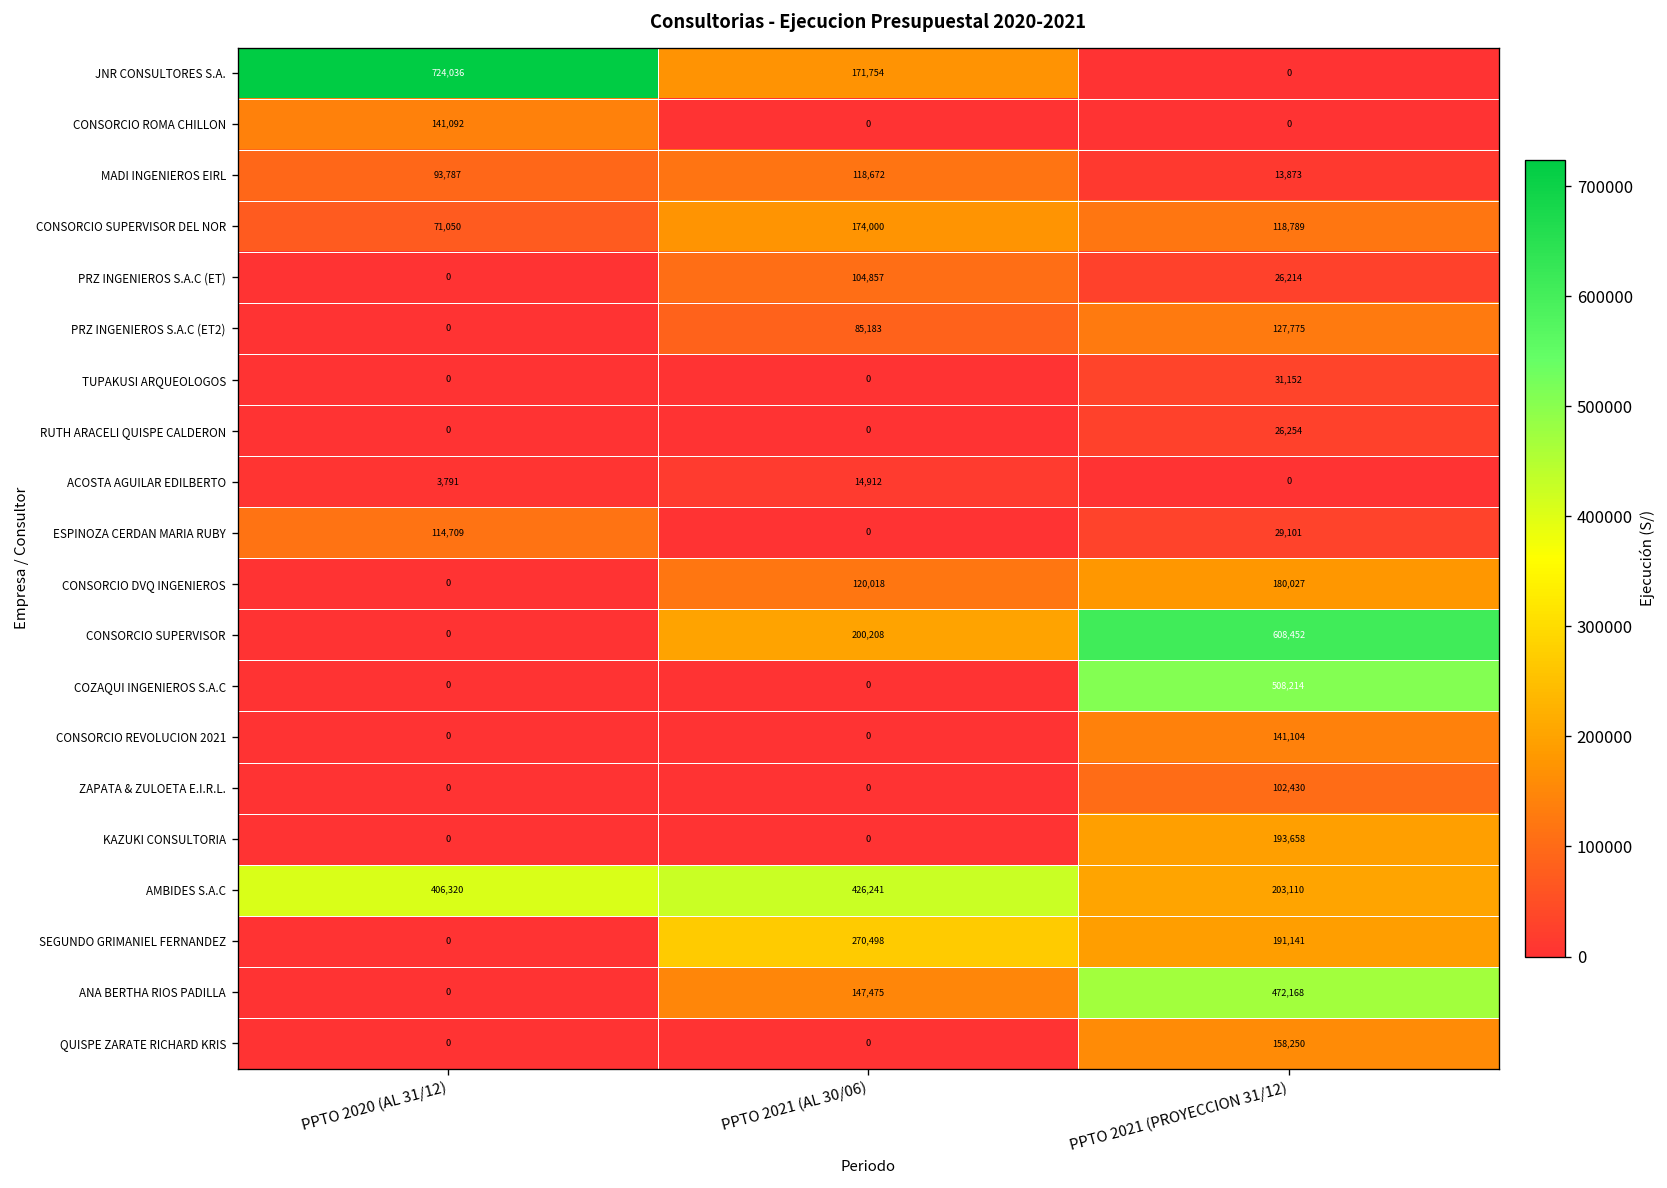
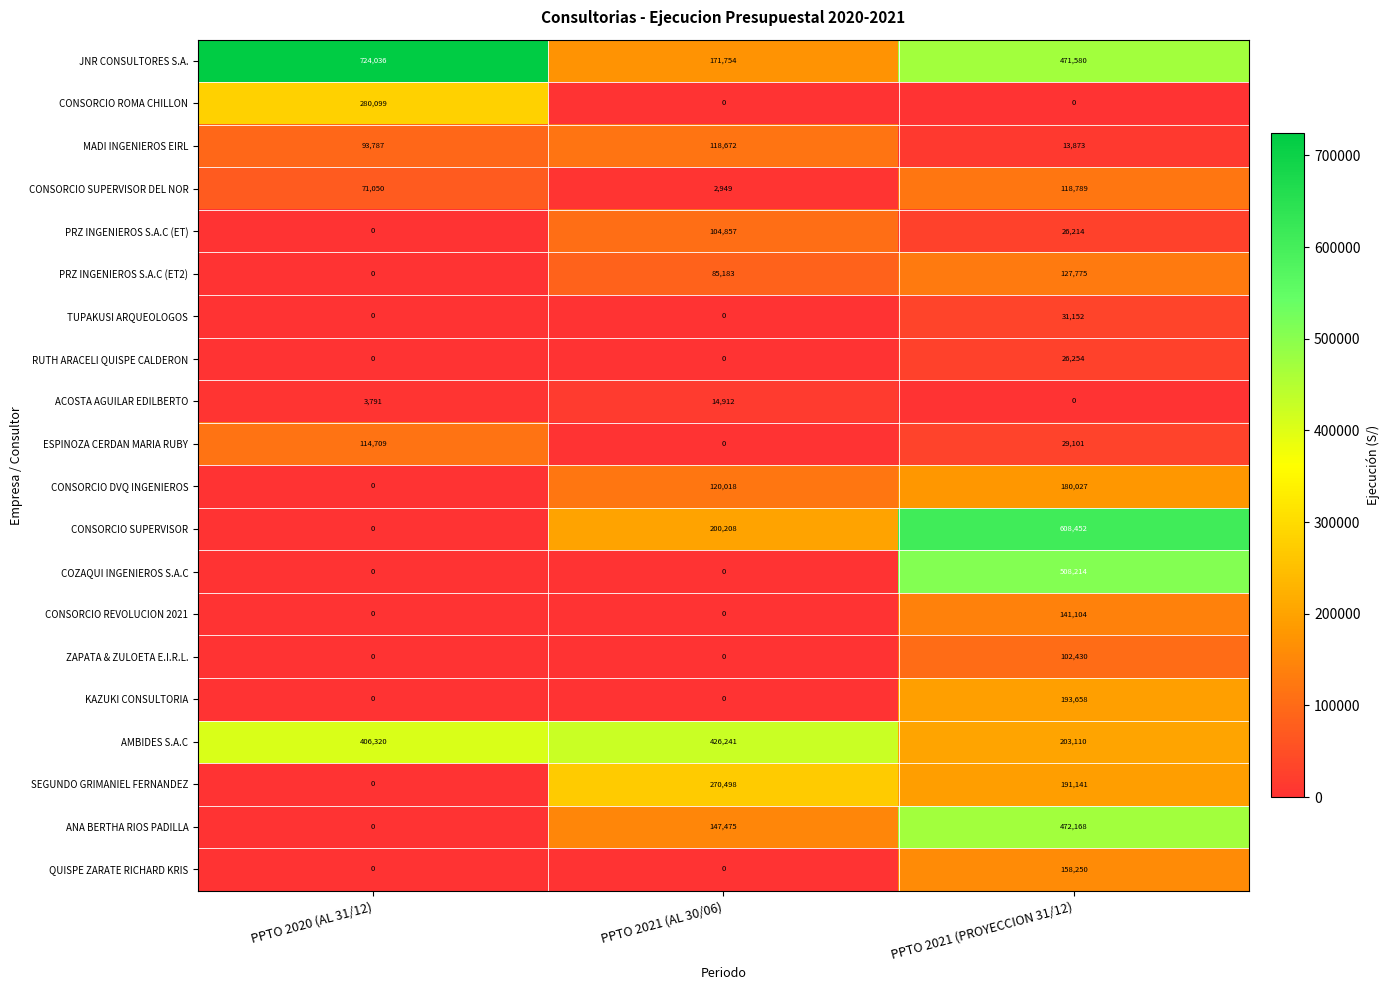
JNR CONSULTORES S.A., PPTO 2021 (PROYECCION 31/12): 0 -> 471,580
CONSORCIO ROMA CHILLON, PPTO 2020 (AL 31/12): 141,092 -> 280,099
CONSORCIO SUPERVISOR DEL NOR, PPTO 2021 (AL 30/06): 174,000 -> 2,949
